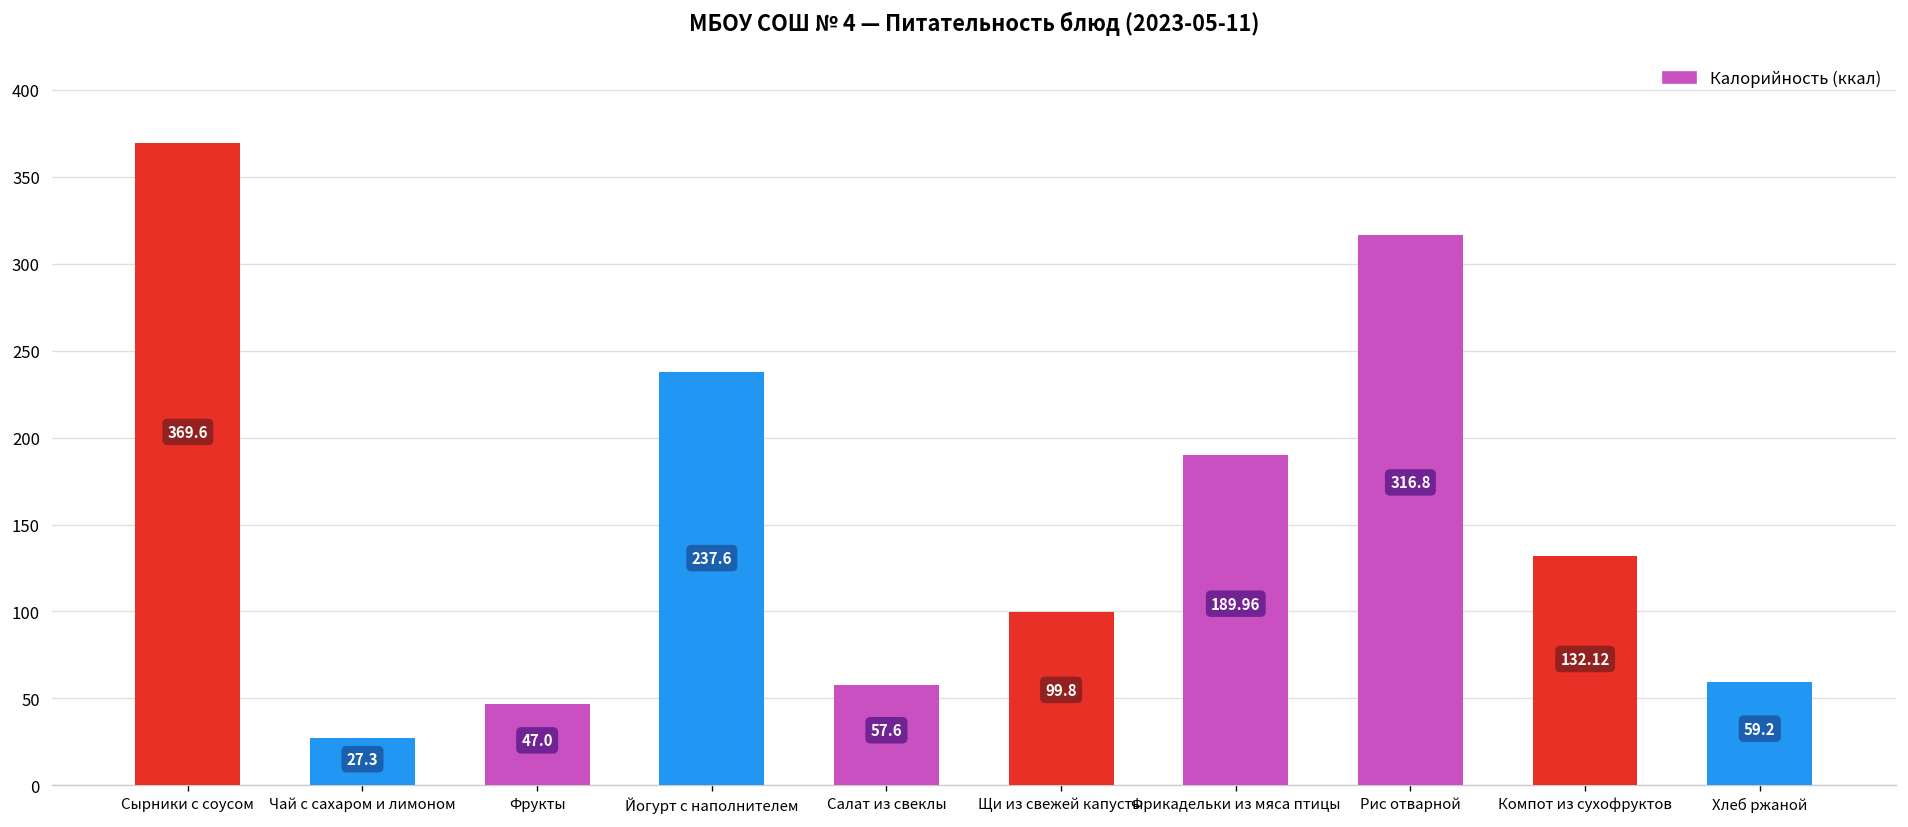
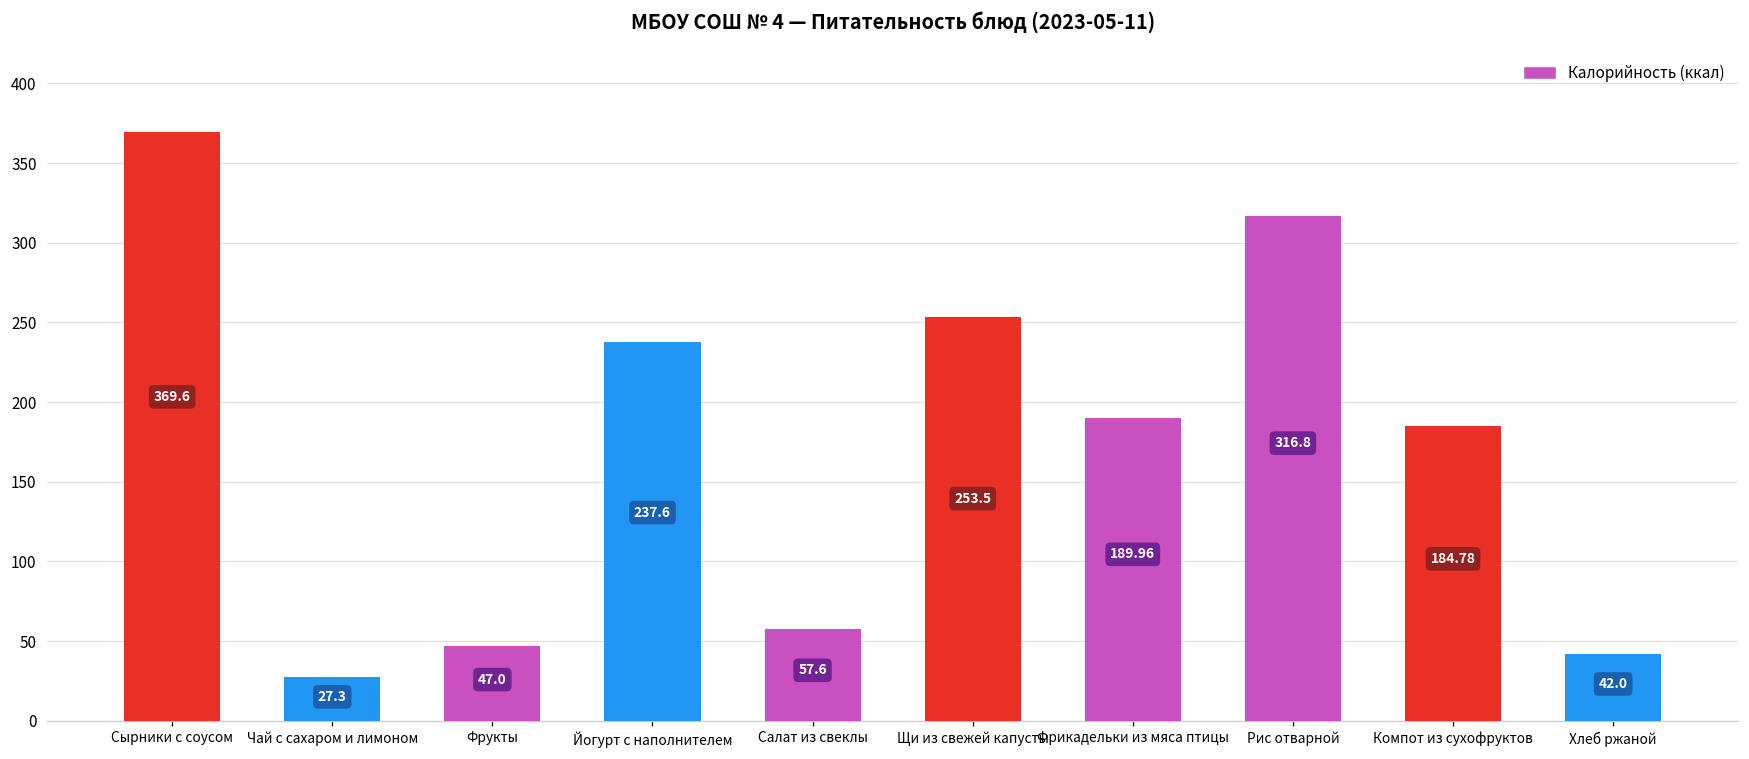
Щи из свежей капусты: 99.8 -> 253.5
Компот из сухофруктов: 132.12 -> 184.78
Хлеб ржаной: 59.2 -> 42.0
